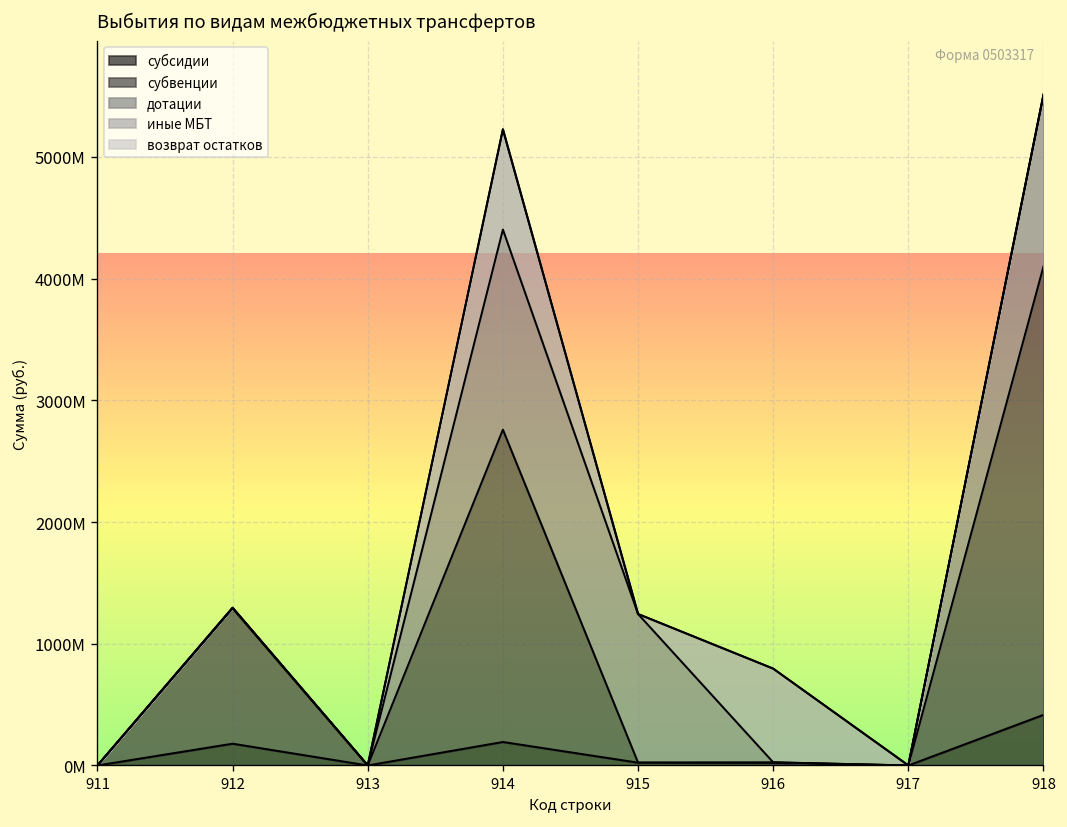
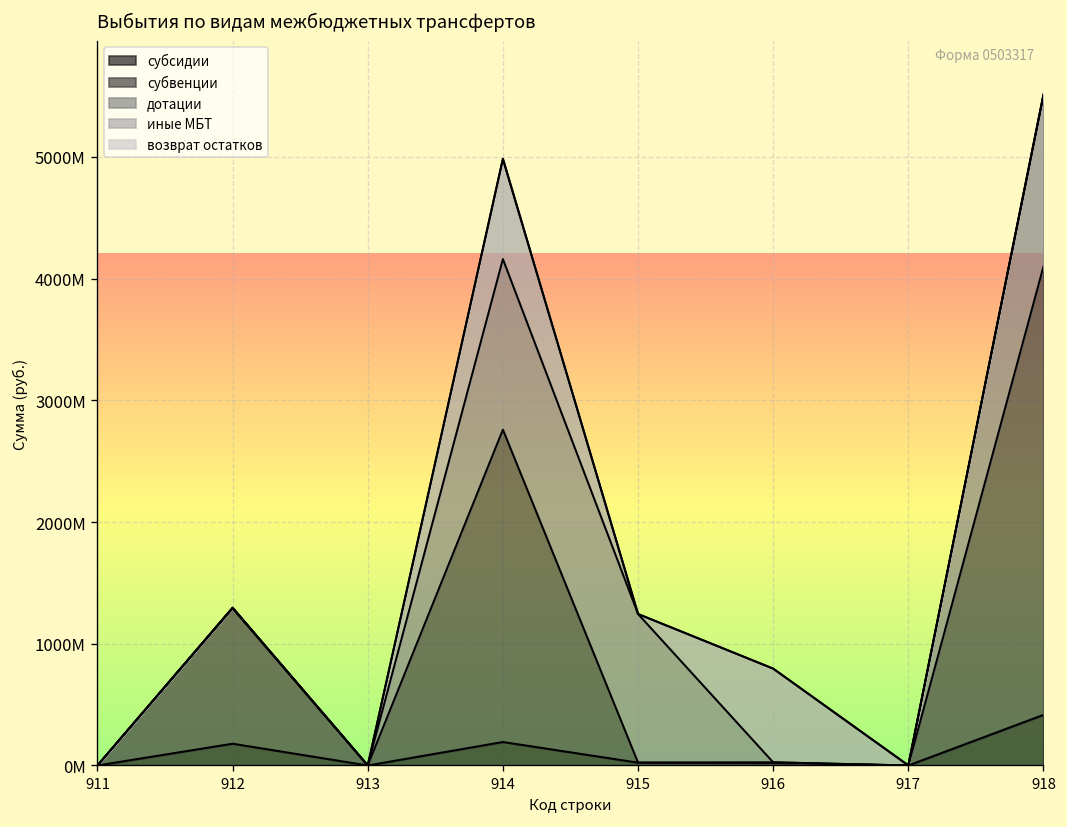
дотации, 914: 1640000000 -> 1400000000
